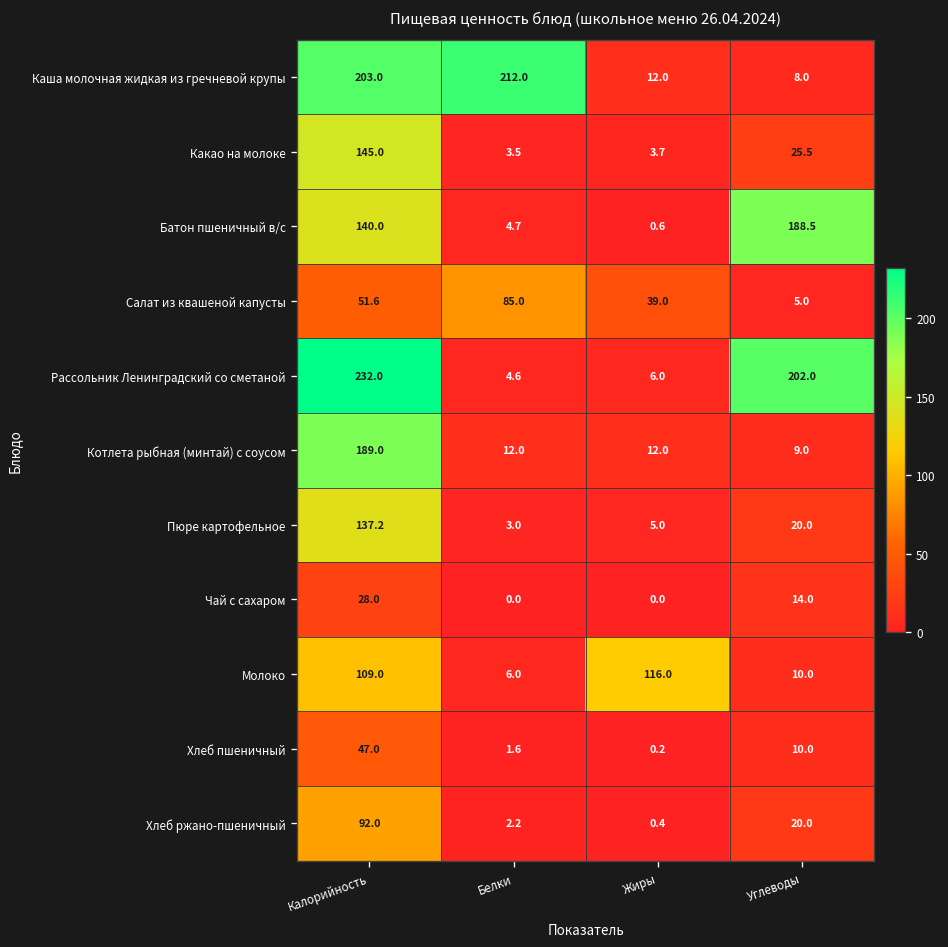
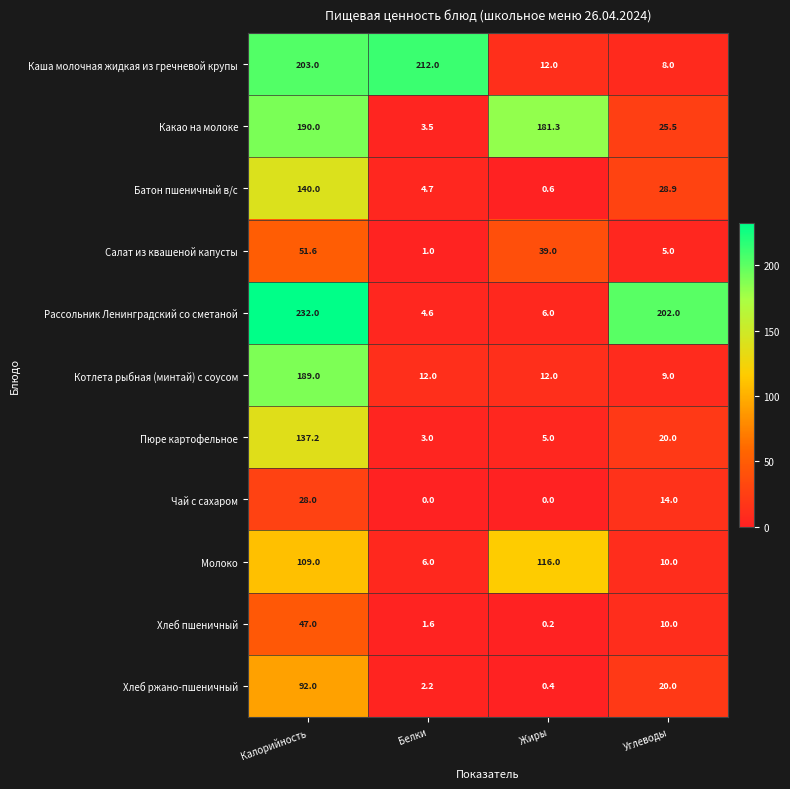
Какао на молоке, Калорийность: 145.0 -> 190.0
Какао на молоке, Жиры: 3.7 -> 181.3
Батон пшеничный в/с, Углеводы: 188.5 -> 28.9
Салат из квашеной капусты, Белки: 85.0 -> 1.0
